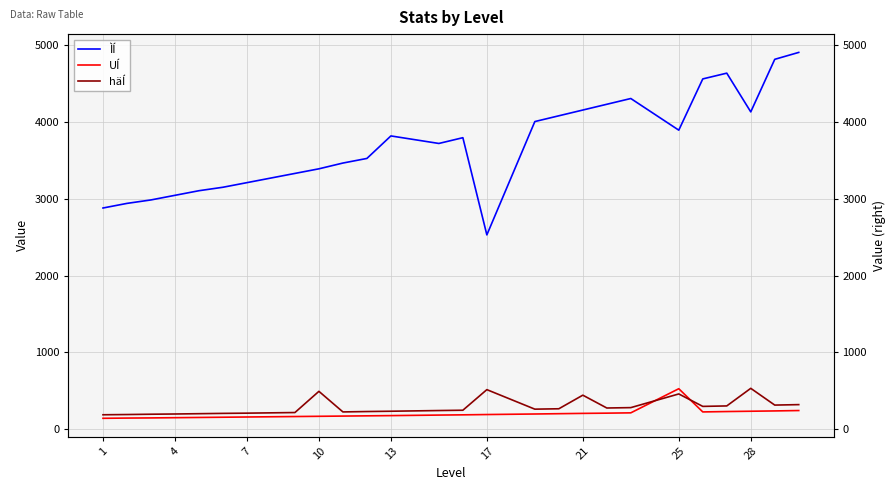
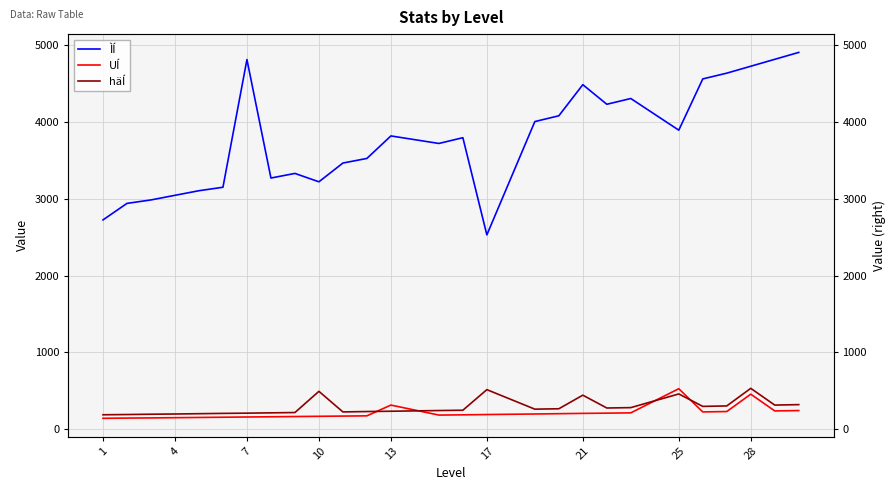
ÌÍ, 1: 2900 -> 2700
ÌÍ, 7: 3200 -> 4800
ÌÍ, 10: 3400 -> 3200
UÍ, 13: 200 -> 300
ÌÍ, 21: 4200 -> 4500
ÌÍ, 28: 4100 -> 4700
UÍ, 28: 200 -> 500
